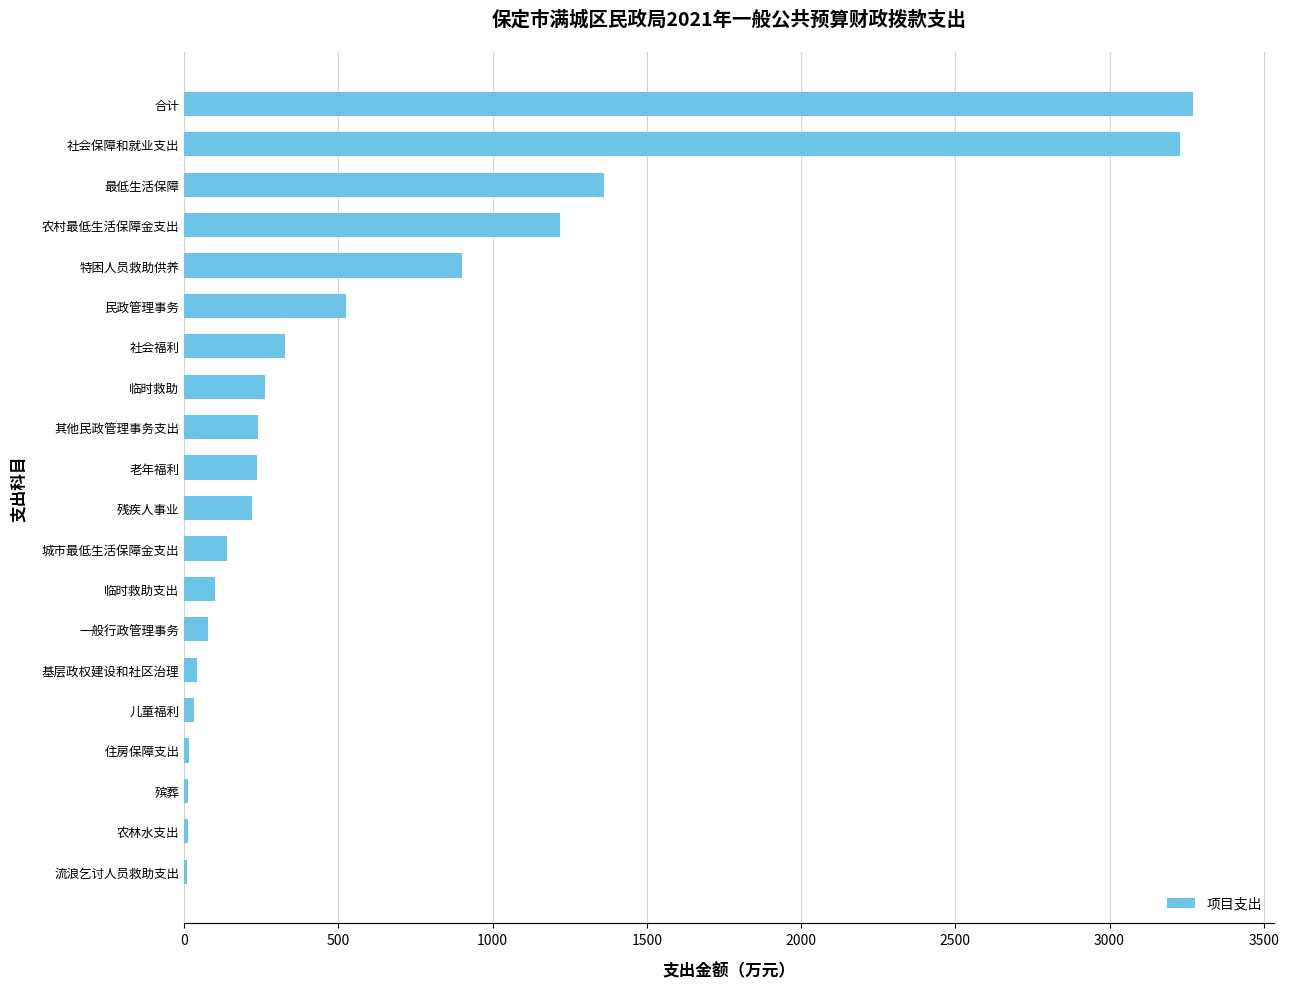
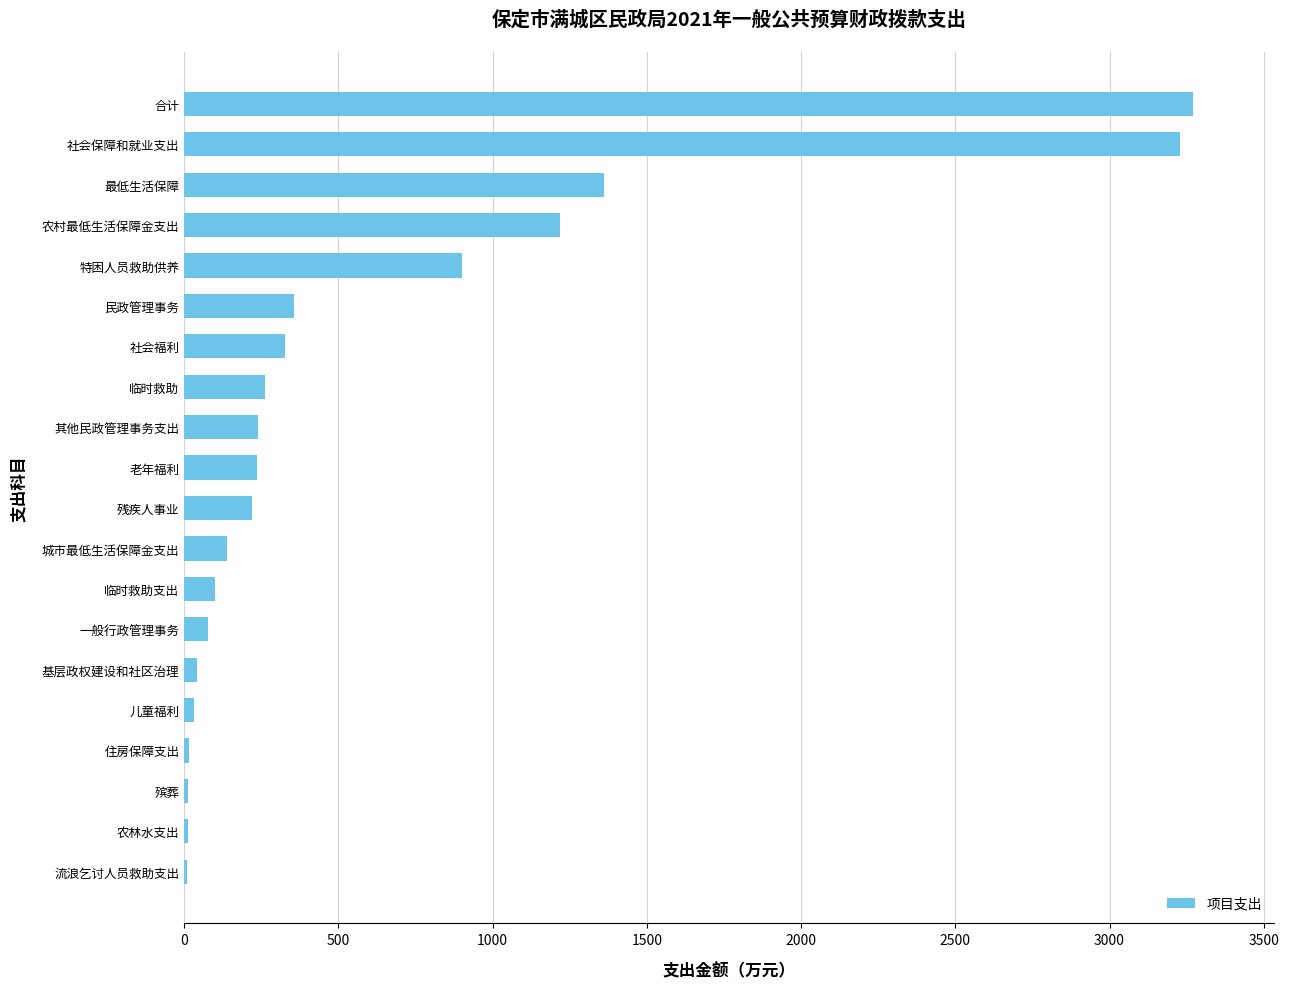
民政管理事务: 520 -> 360
